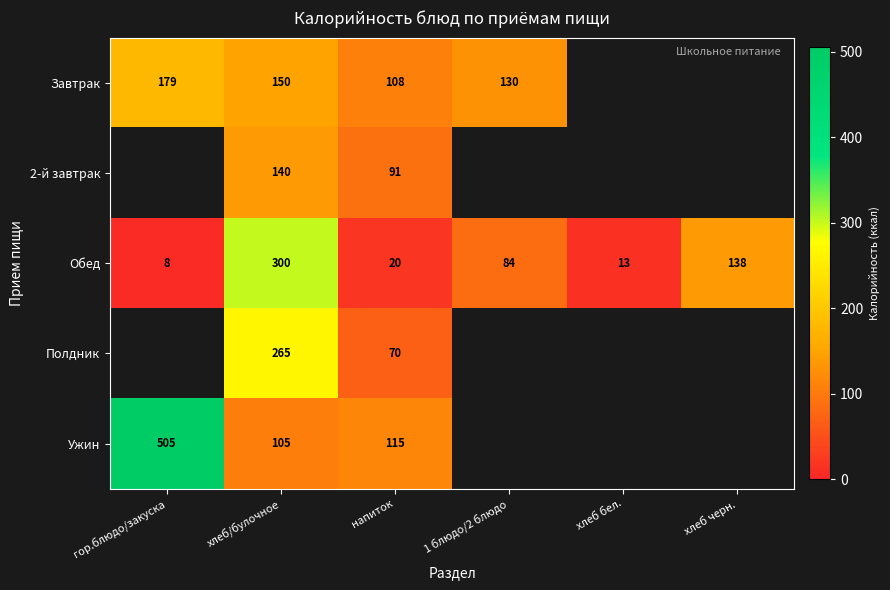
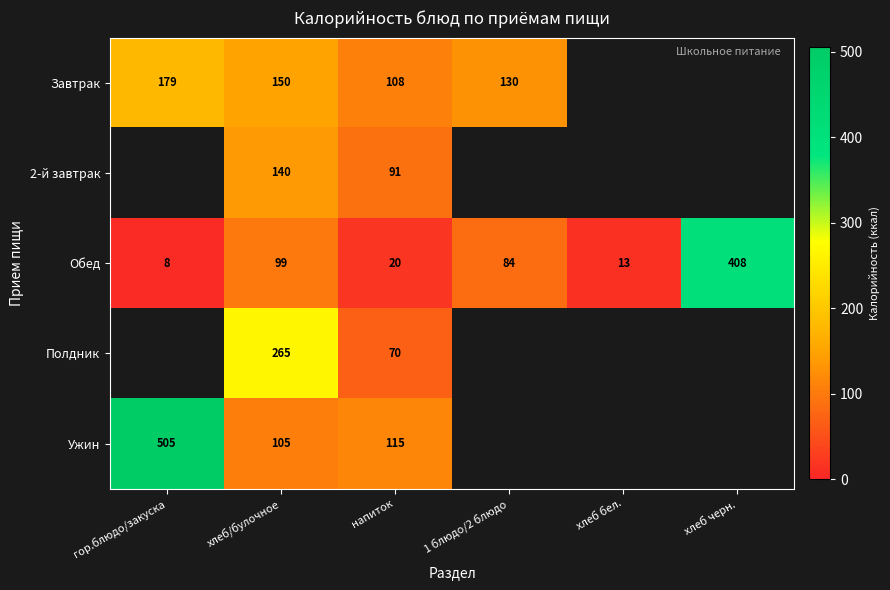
Обед, хлеб/булочное: 300 -> 99
Обед, хлеб черн.: 138 -> 408
